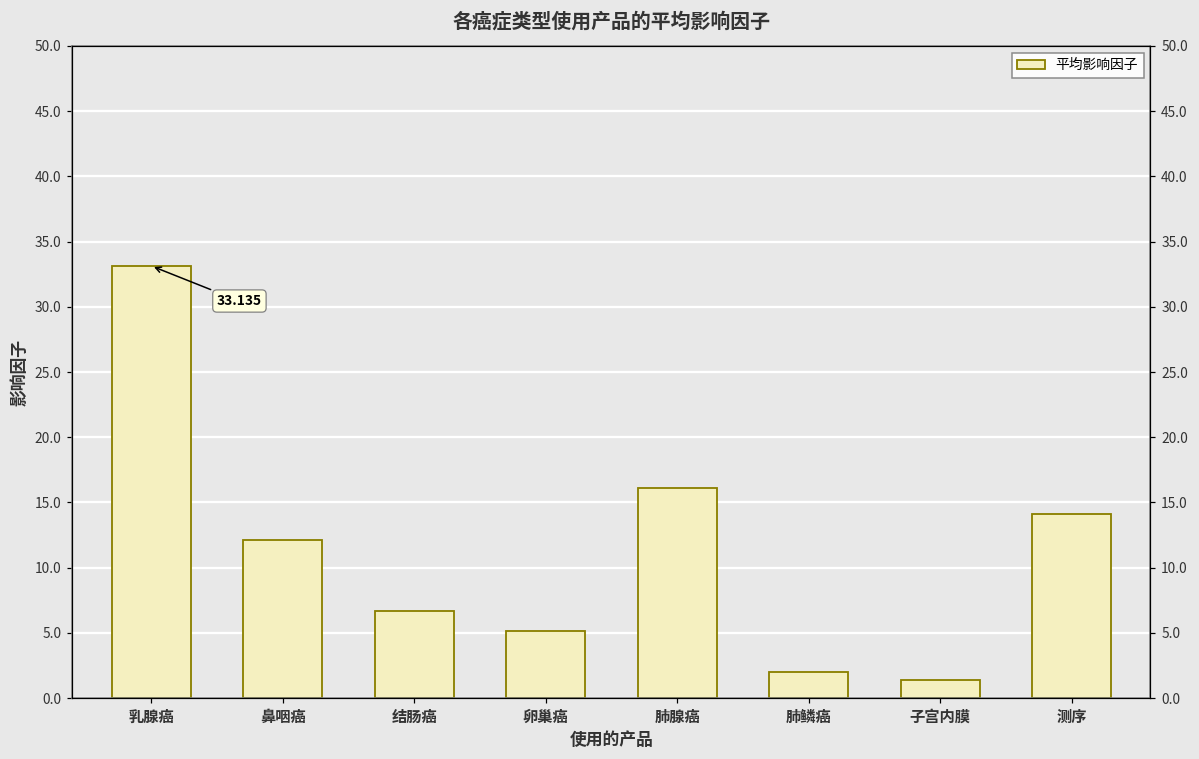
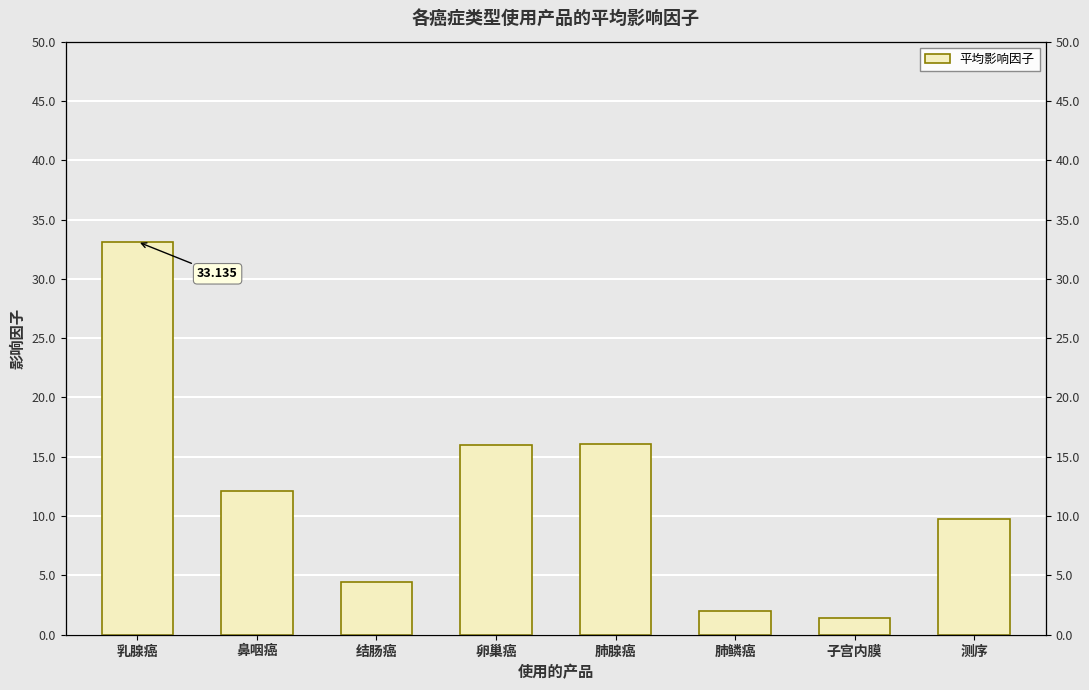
结肠癌: 6.7 -> 4.5
卵巢癌: 5.2 -> 16.0
测序: 14.1 -> 9.8
